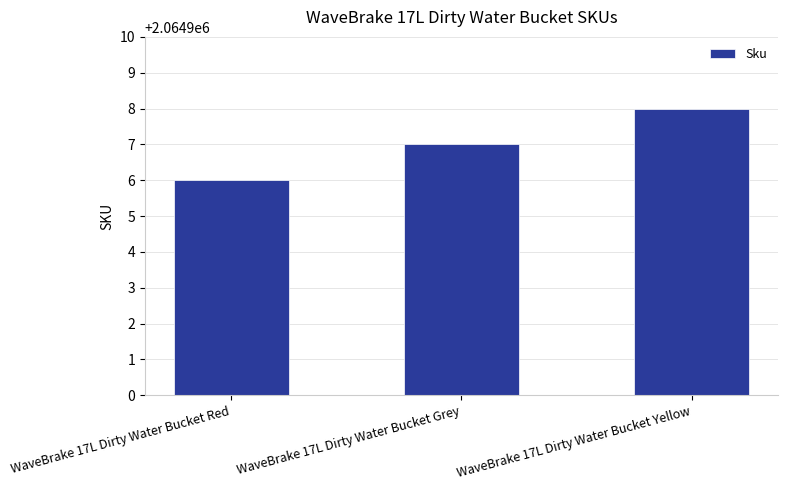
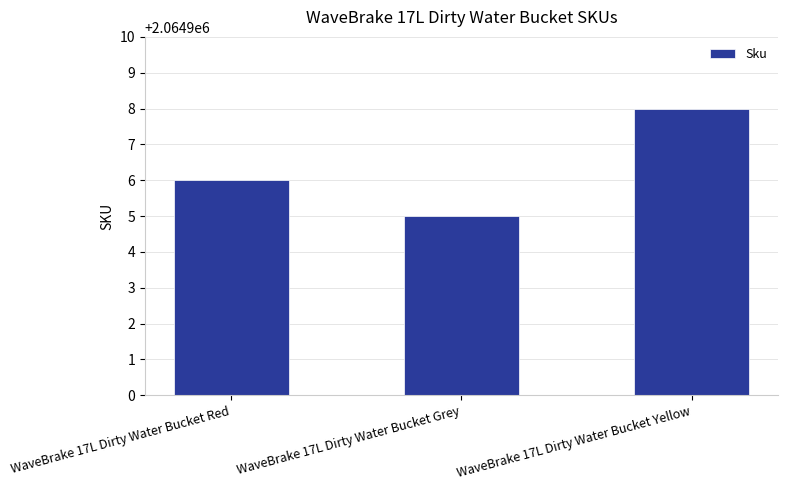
WaveBrake 17L Dirty Water Bucket Grey: 2064907 -> 2064905
